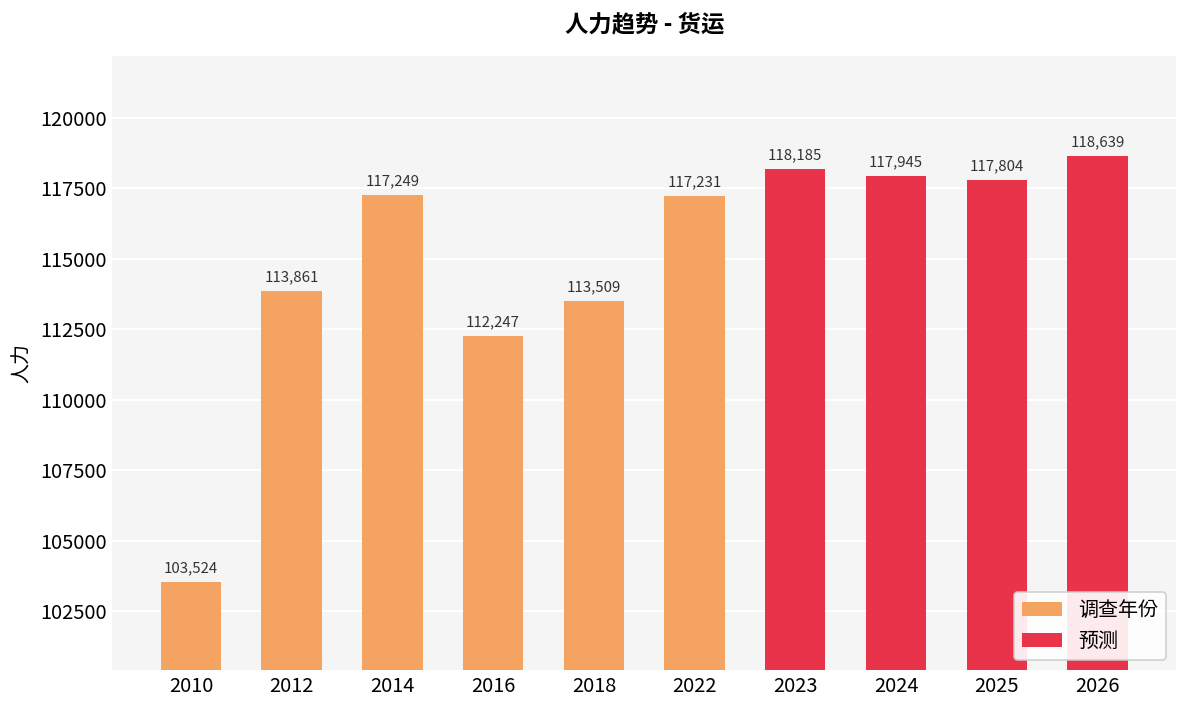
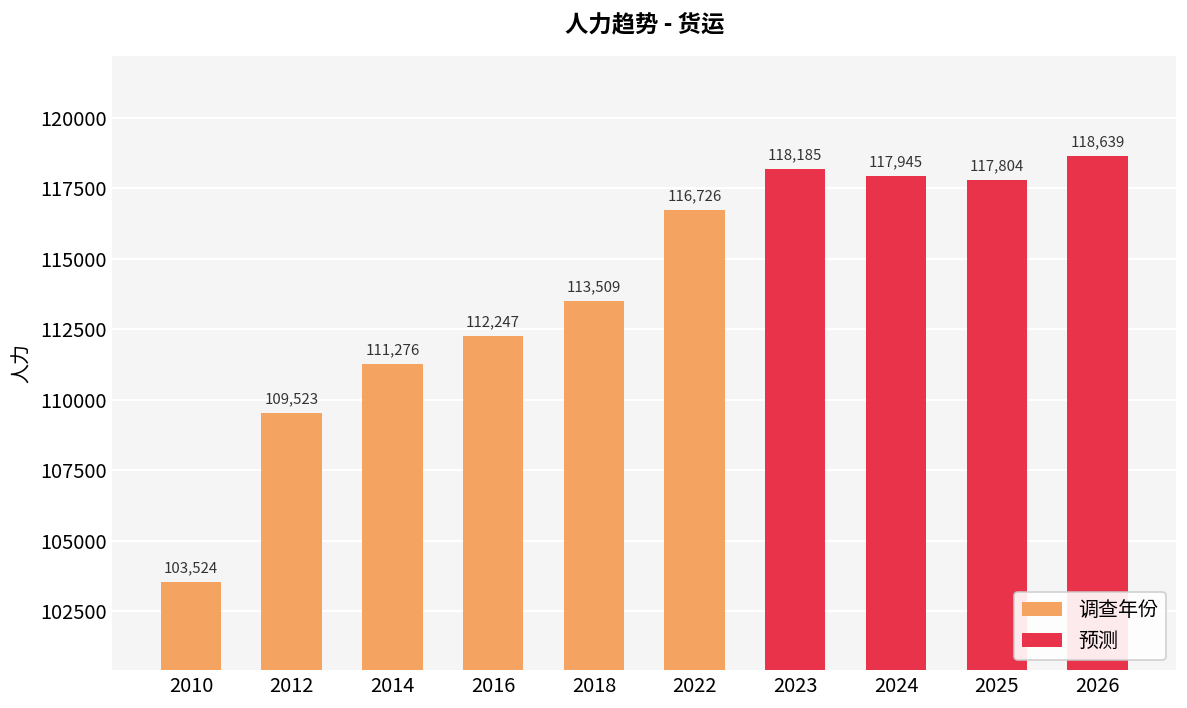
调查年份, 2012: 113,861 -> 109,523
调查年份, 2014: 117,249 -> 111,276
调查年份, 2022: 117,231 -> 116,726
